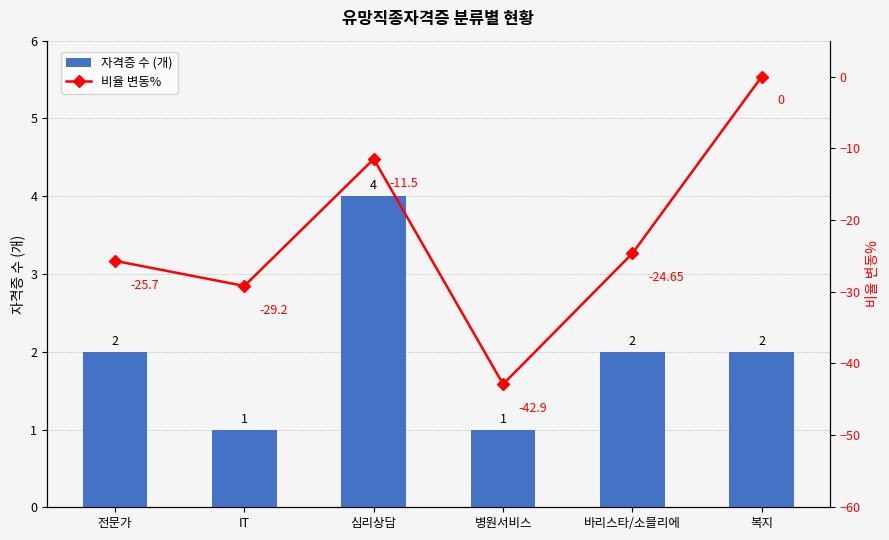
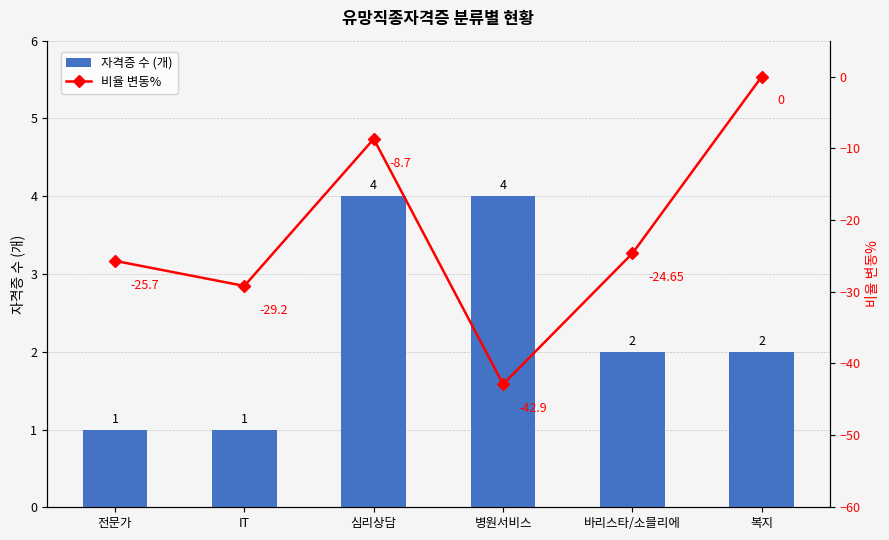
자격증 수 (개), 전문가: 2 -> 1
자격증 수 (개), 병원서비스: 1 -> 4
비율 변동%, 심리상담: -11.5 -> -8.7
